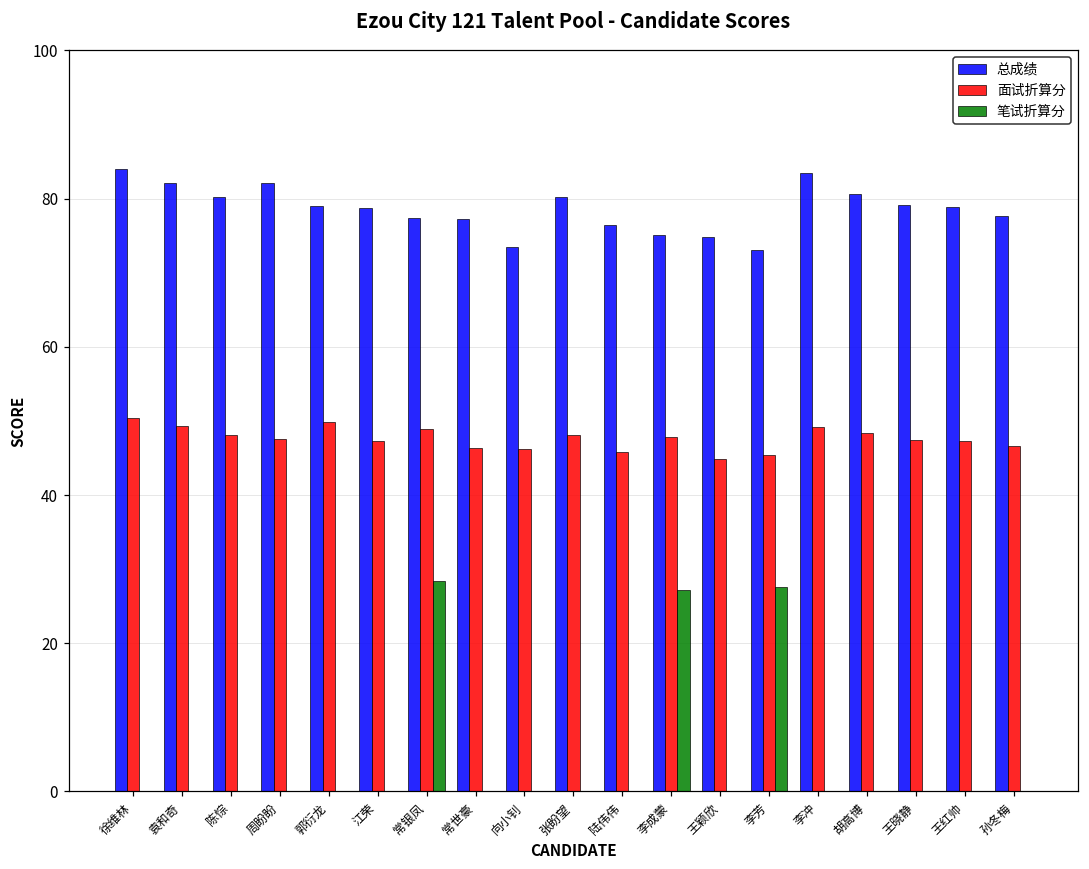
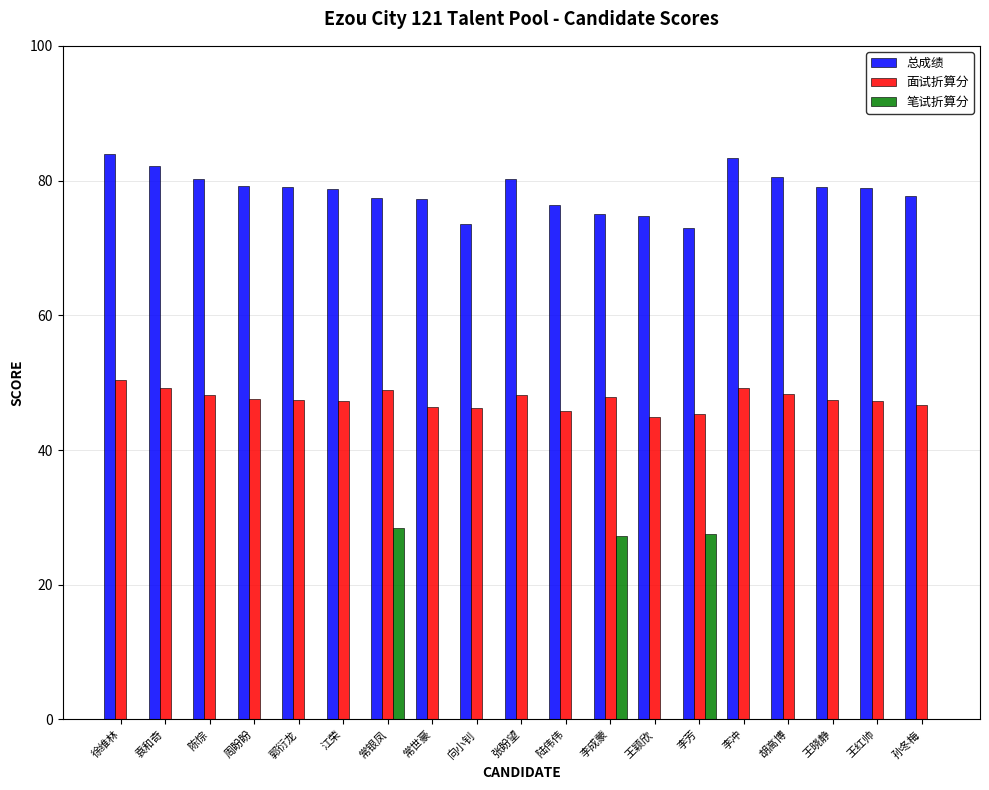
总成绩, 周盼盼: 82 -> 79
面试折算分, 郭衍龙: 50 -> 47
